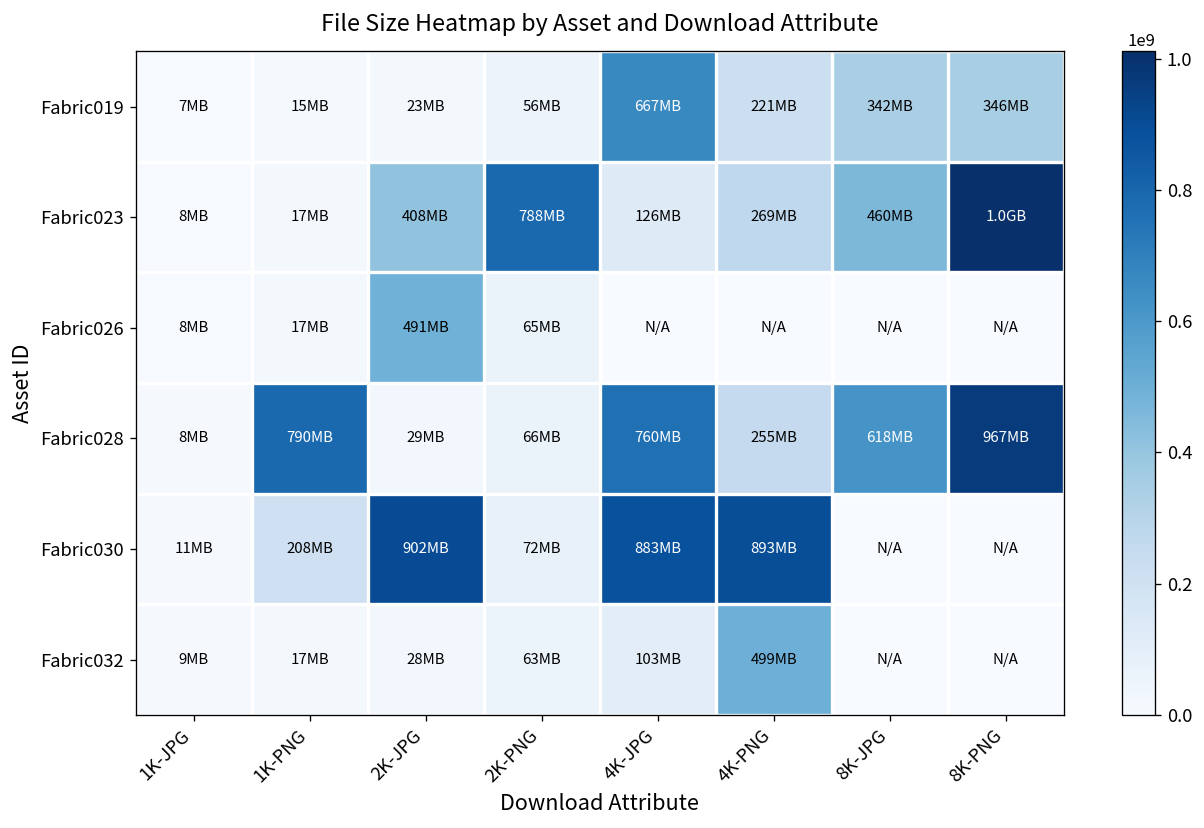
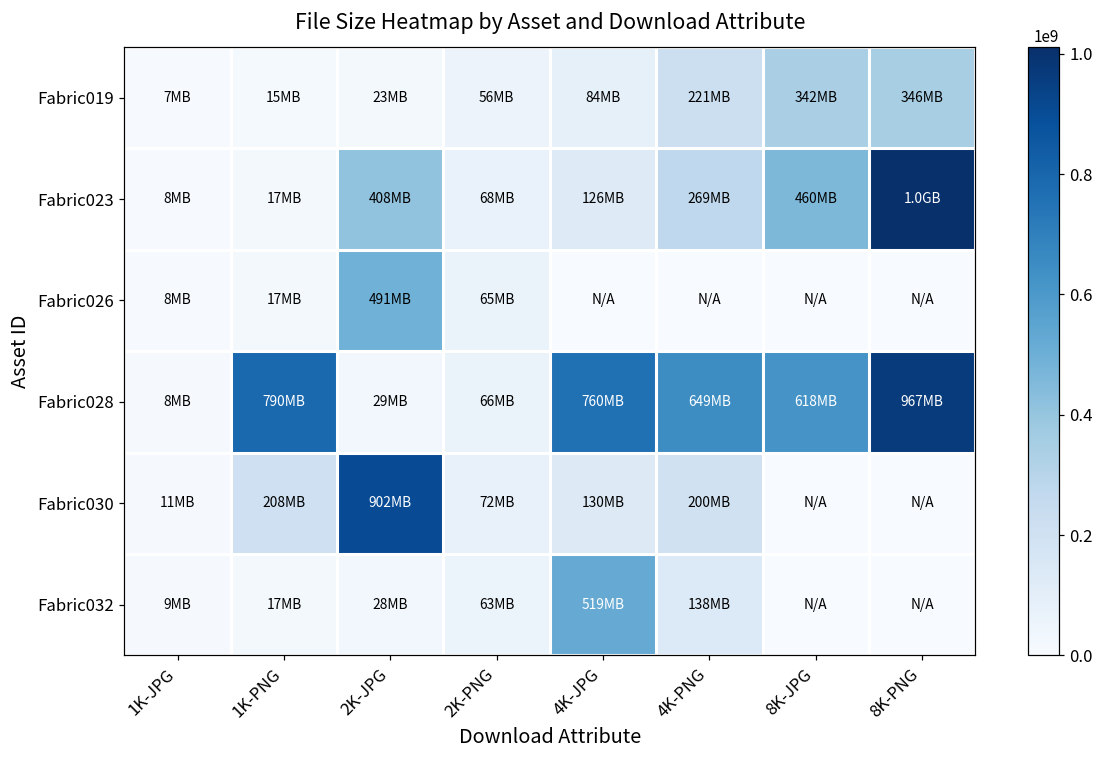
Fabric019, 4K-JPG: 667 -> 84
Fabric023, 2K-PNG: 788 -> 68
Fabric028, 4K-PNG: 255 -> 649
Fabric030, 4K-JPG: 883 -> 130
Fabric030, 4K-PNG: 893 -> 200
Fabric032, 4K-JPG: 103 -> 519
Fabric032, 4K-PNG: 499 -> 138
